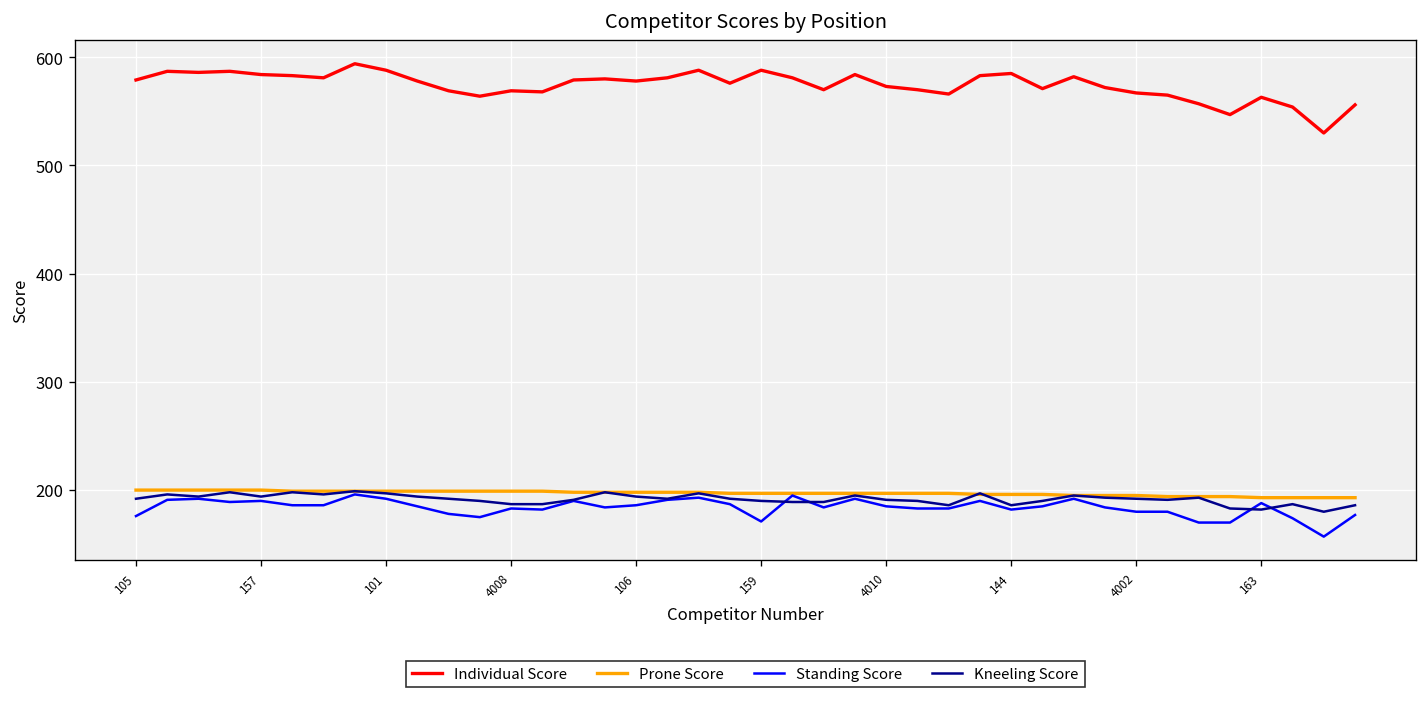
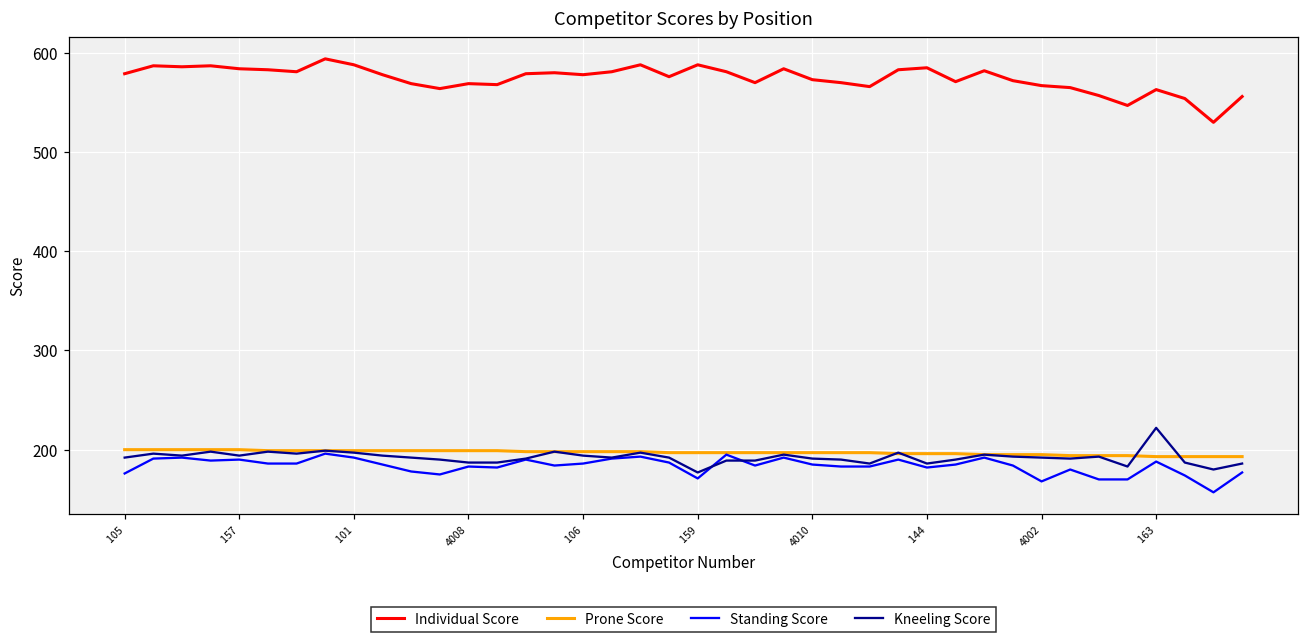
Kneeling Score, 159: 190 -> 180
Standing Score, 4002: 180 -> 170
Kneeling Score, 163: 180 -> 220
